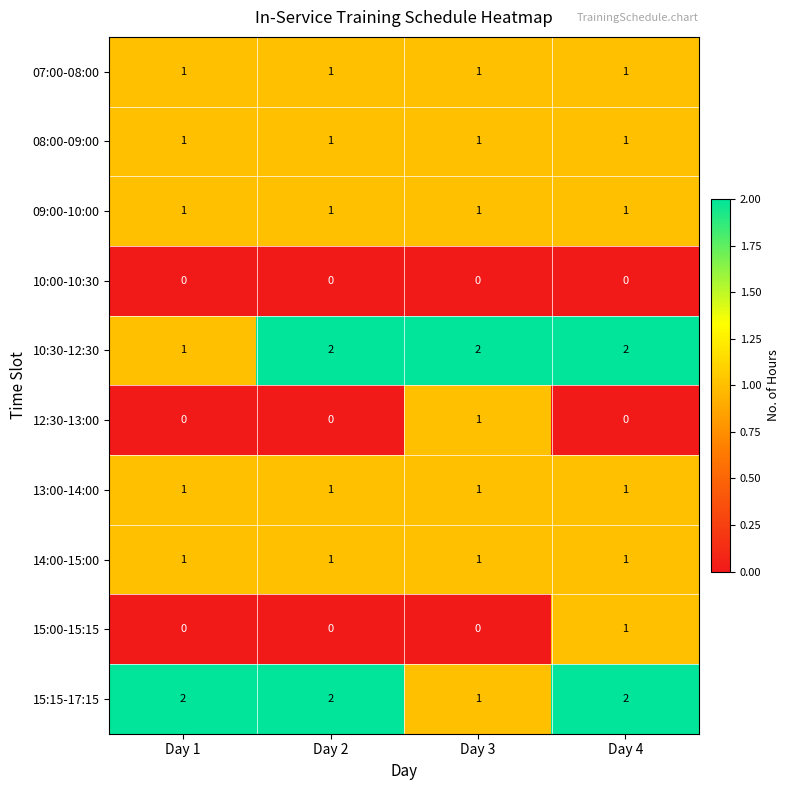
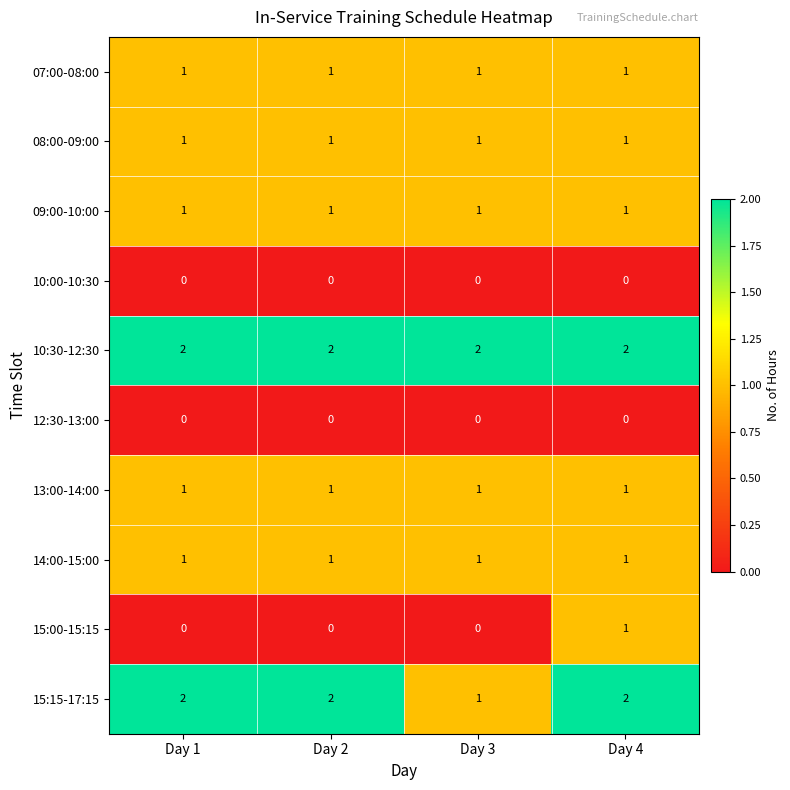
10:30-12:30, Day 1: 1 -> 2
12:30-13:00, Day 3: 1 -> 0
